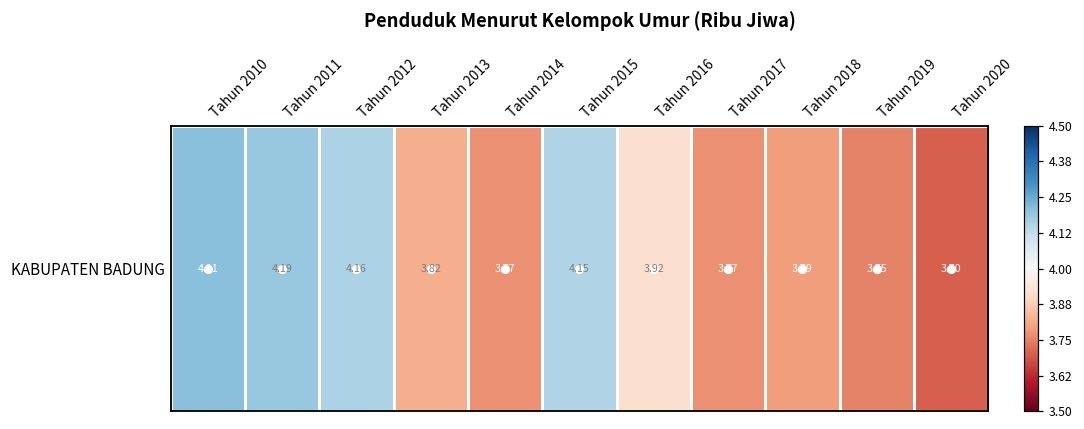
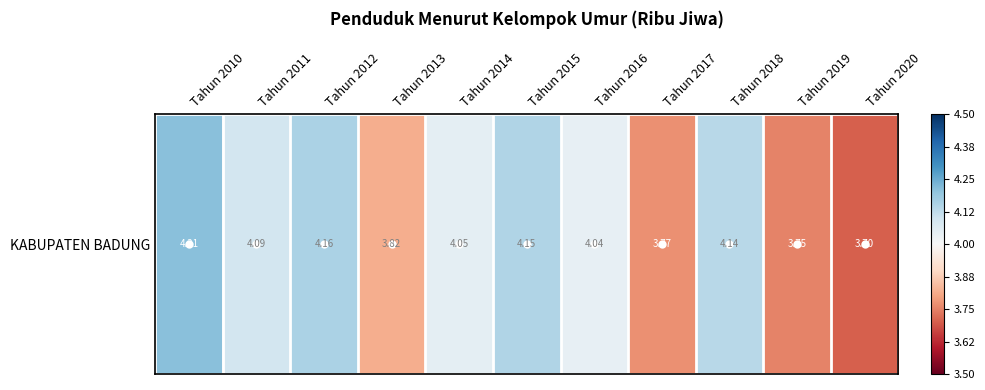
KABUPATEN BADUNG, Tahun 2011: 4.19 -> 4.09
KABUPATEN BADUNG, Tahun 2014: 3.77 -> 4.05
KABUPATEN BADUNG, Tahun 2016: 3.92 -> 4.04
KABUPATEN BADUNG, Tahun 2018: 3.79 -> 4.14
